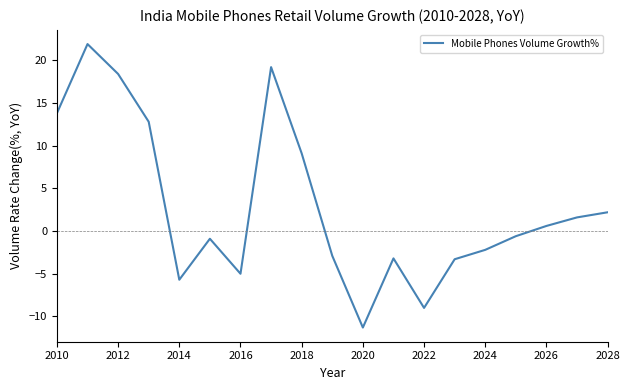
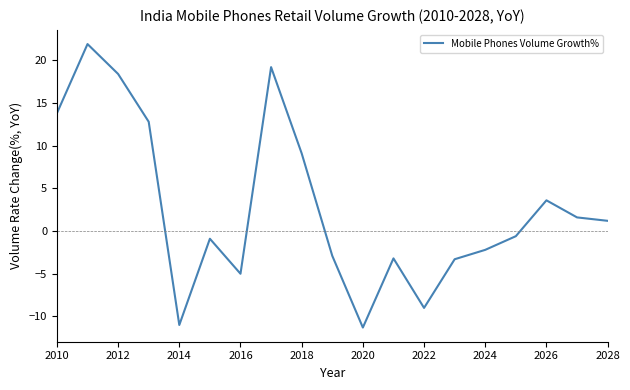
2014: -6 -> -11
2026: 1 -> 4
2028: 2 -> 1
